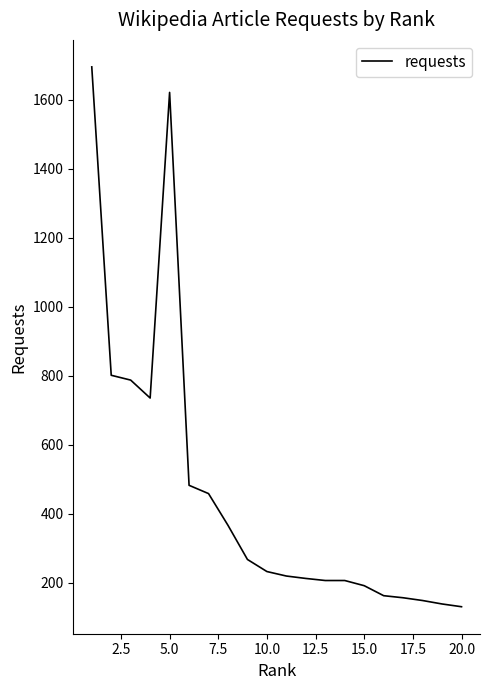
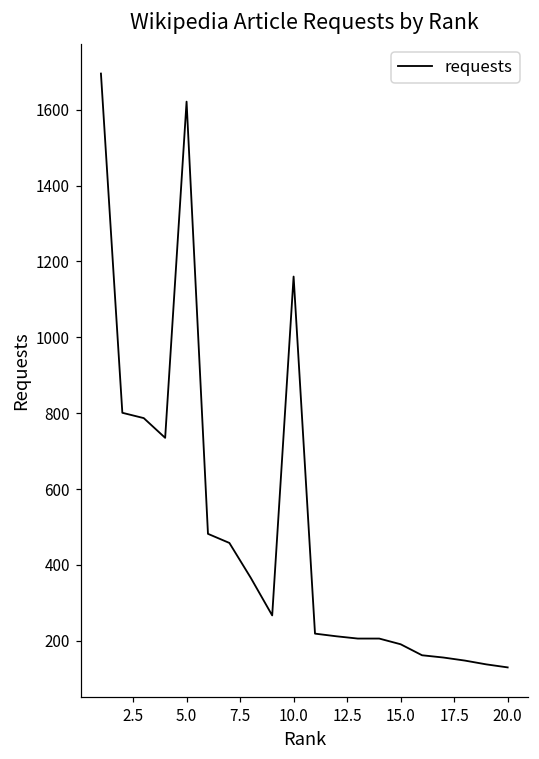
10.0: 230 -> 1160
